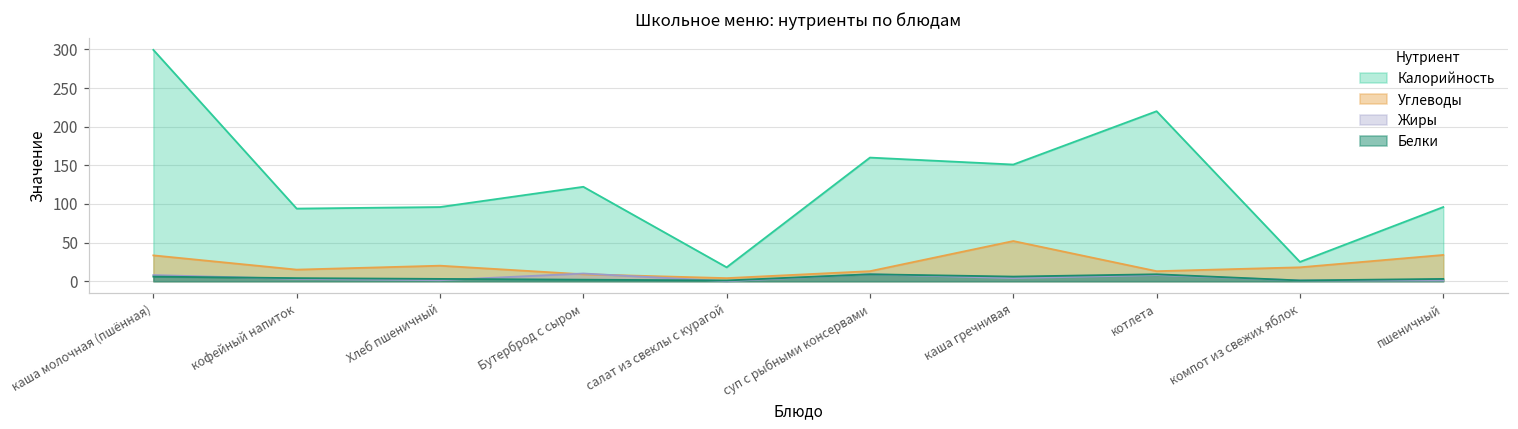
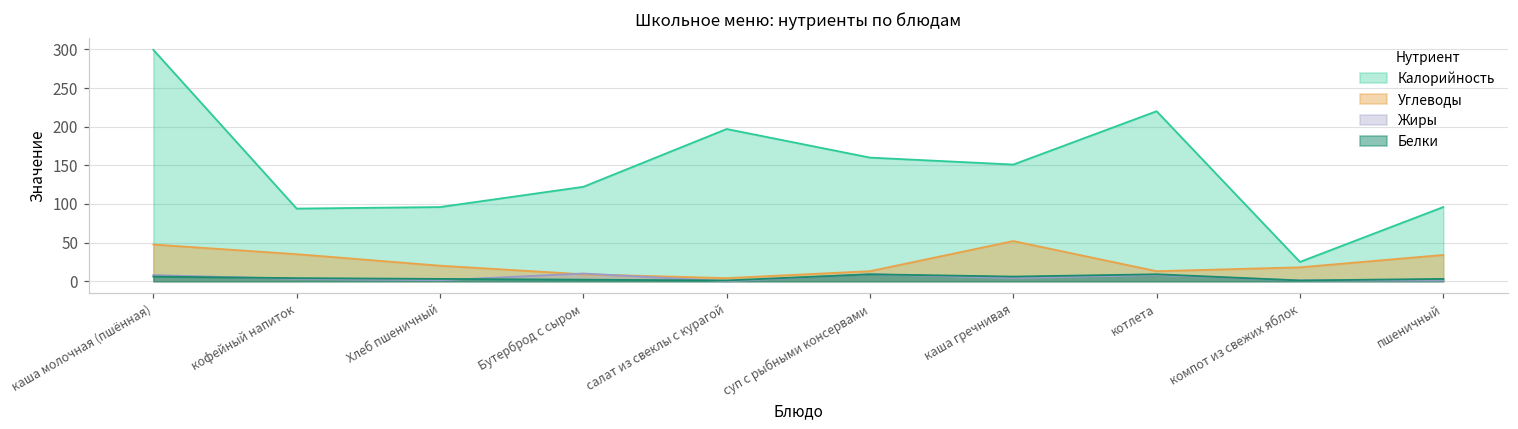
Углеводы, каша молочная (пшённая): 30 -> 50
Углеводы, кофейный напиток: 20 -> 40
Калорийность, салат из свеклы с курагой: 20 -> 200
